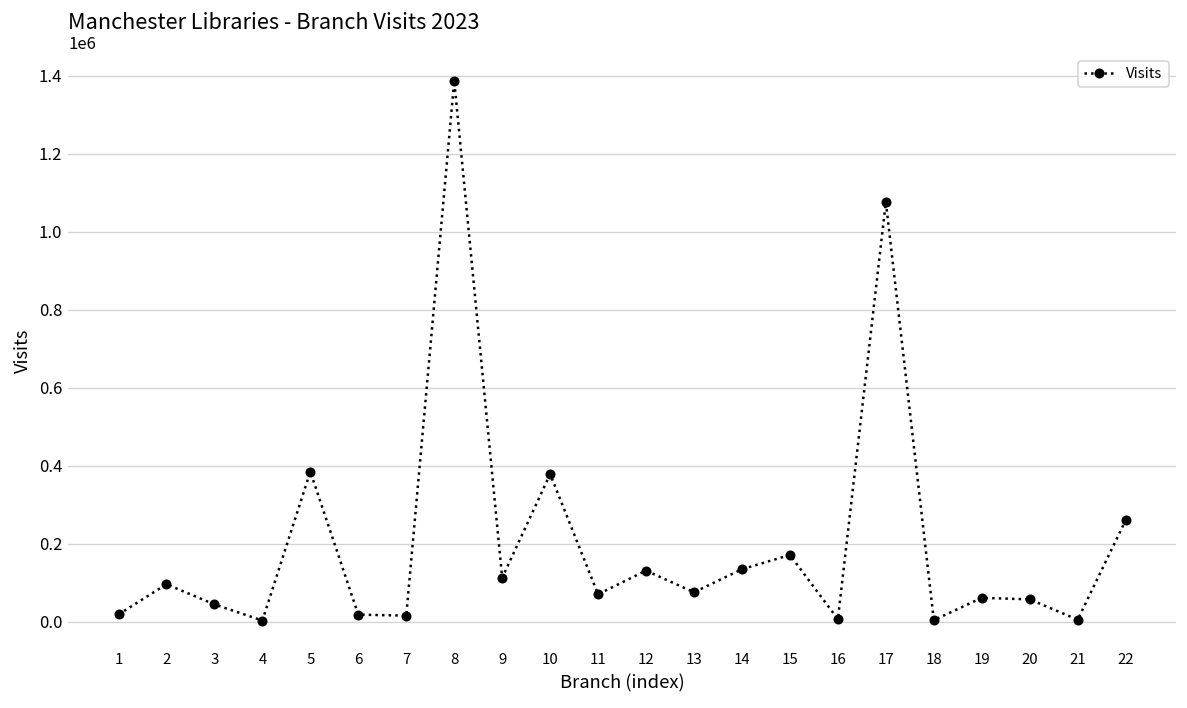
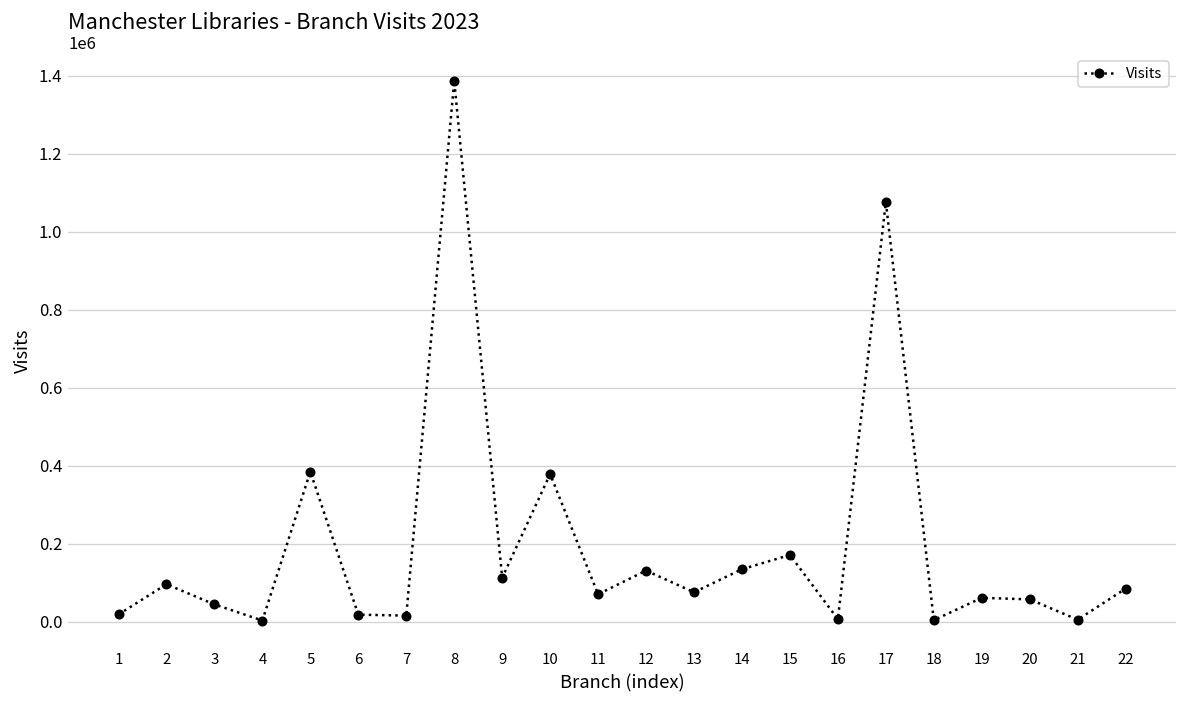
22: 260000 -> 80000
